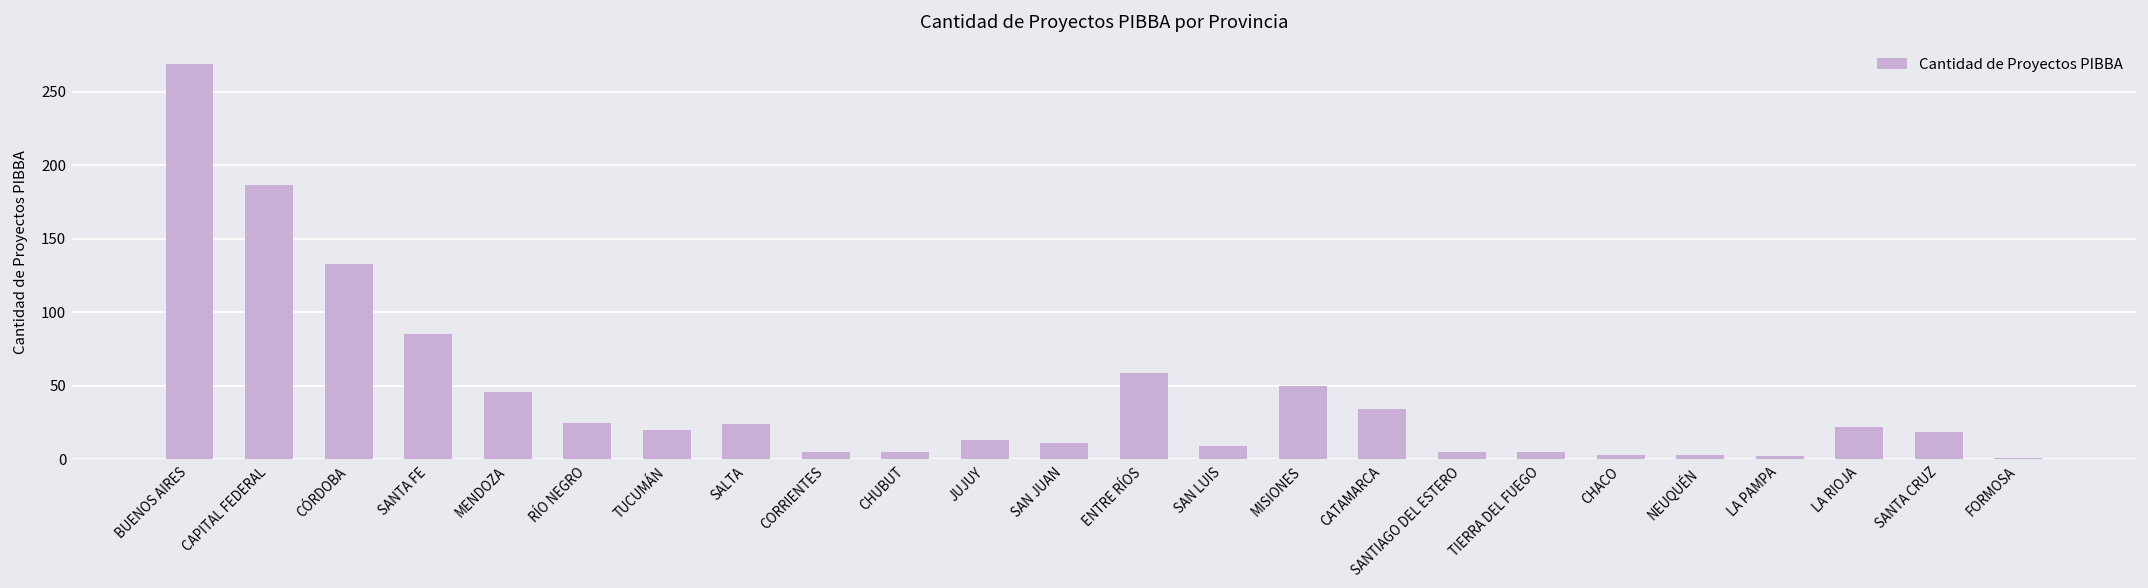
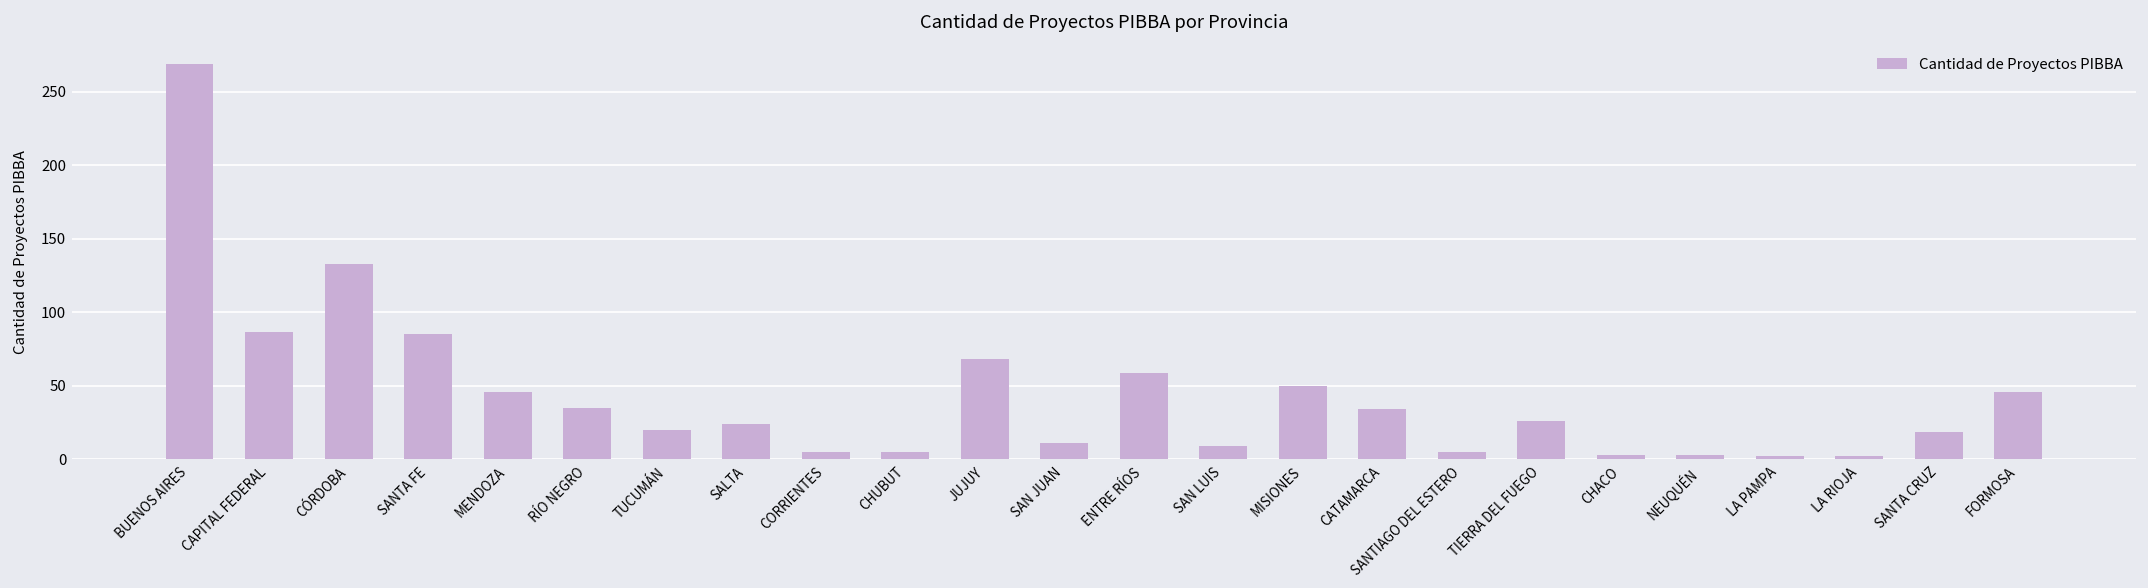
CAPITAL FEDERAL: 187 -> 87
RÍO NEGRO: 25 -> 35
JUJUY: 13 -> 68
TIERRA DEL FUEGO: 5 -> 26
LA RIOJA: 22 -> 2
FORMOSA: 1 -> 46
